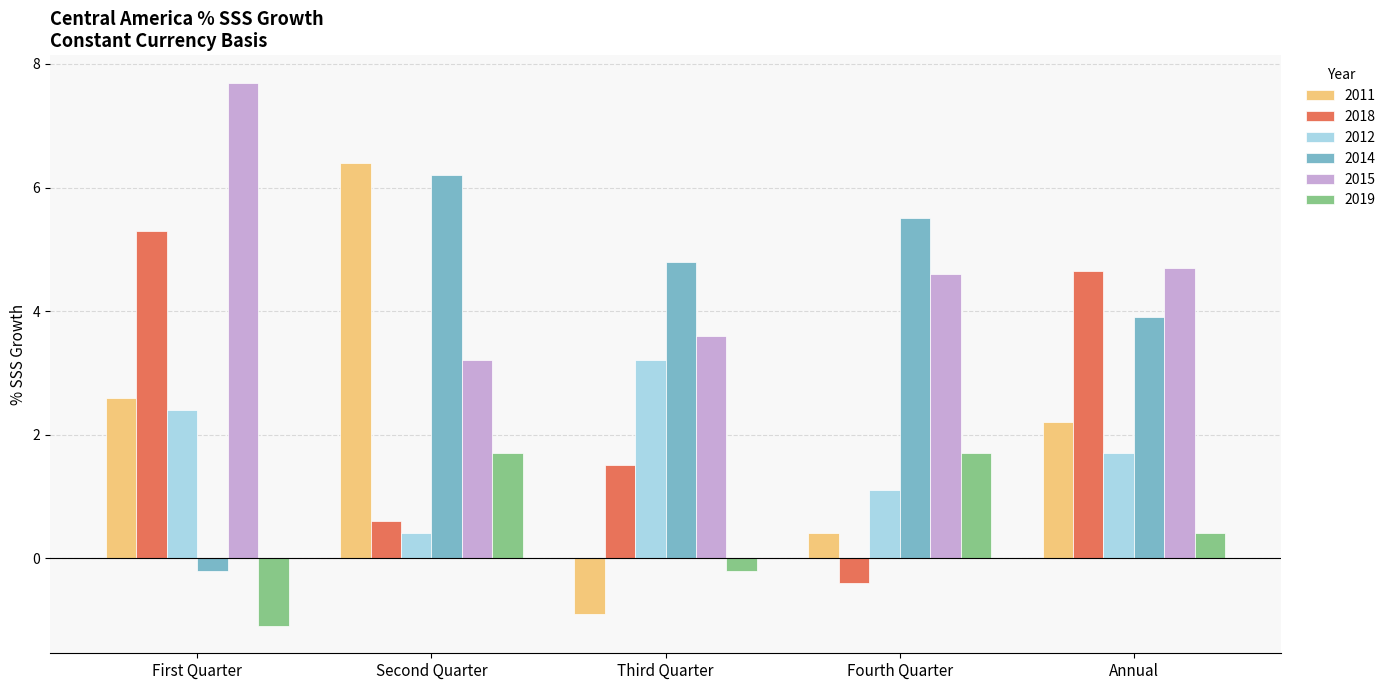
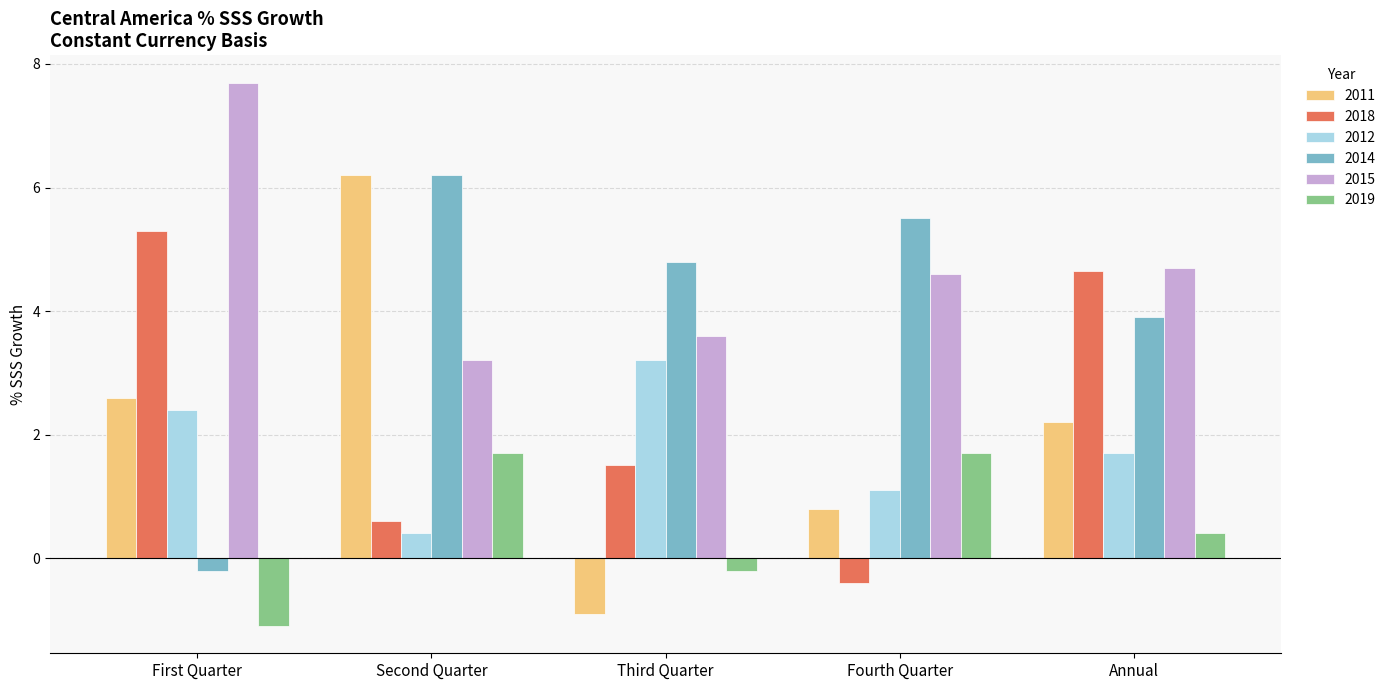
2011, Second Quarter: 6.4 -> 6.2
2011, Fourth Quarter: 0.4 -> 0.8
